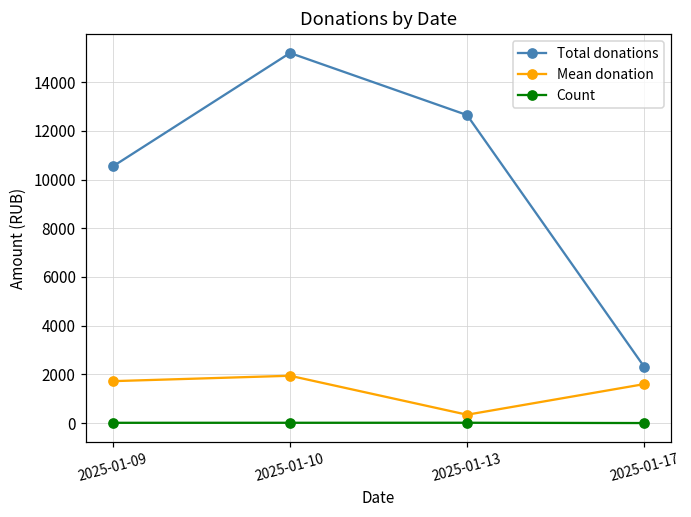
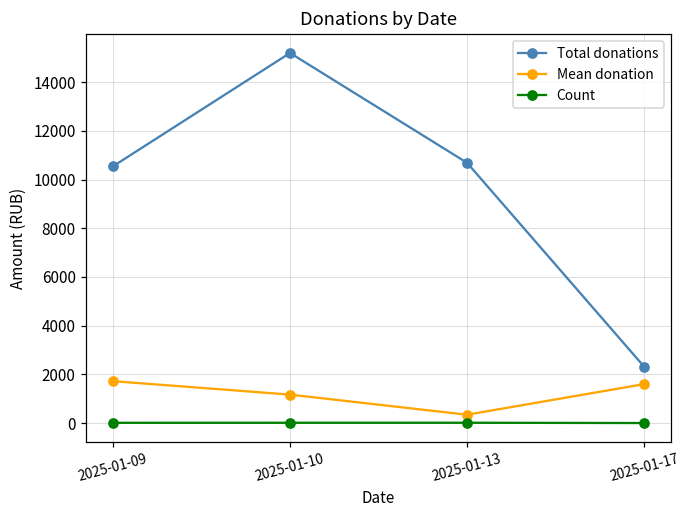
Mean donation, 2025-01-10: 1900 -> 1200
Total donations, 2025-01-13: 12700 -> 10700
